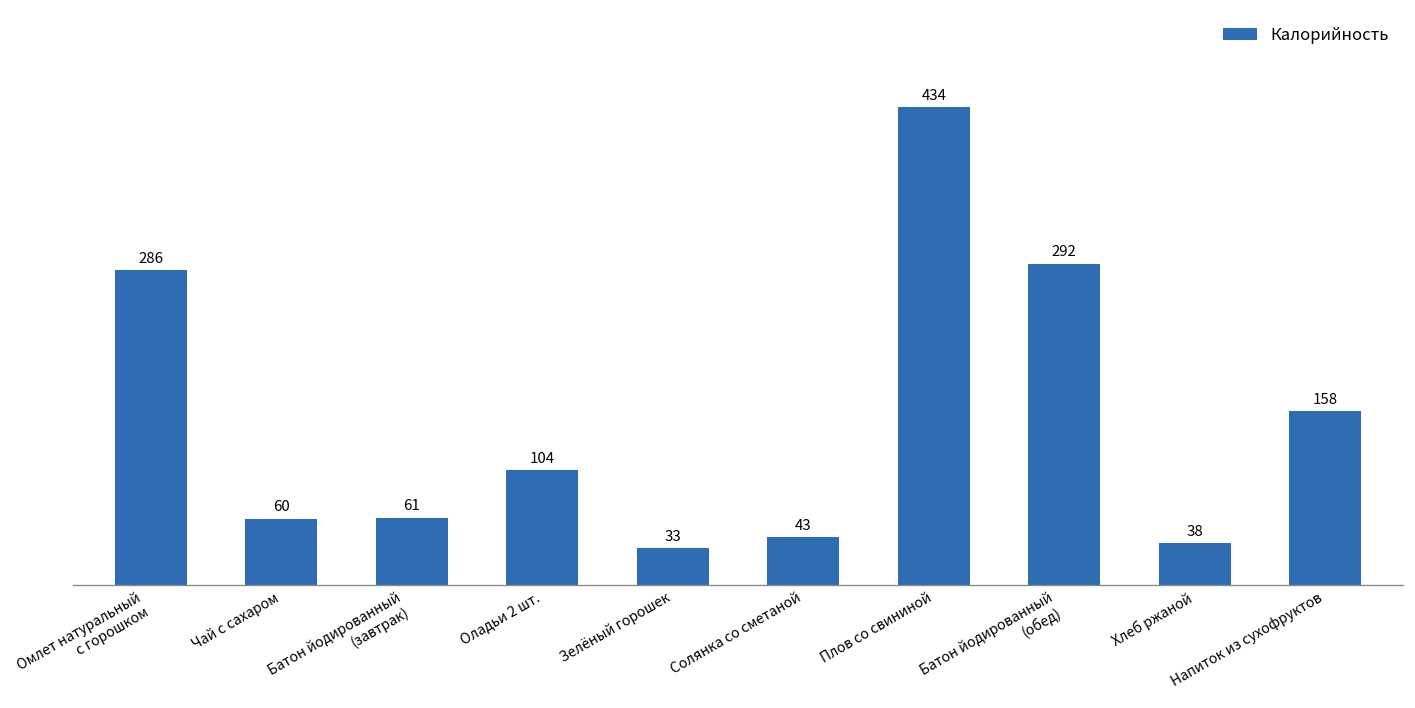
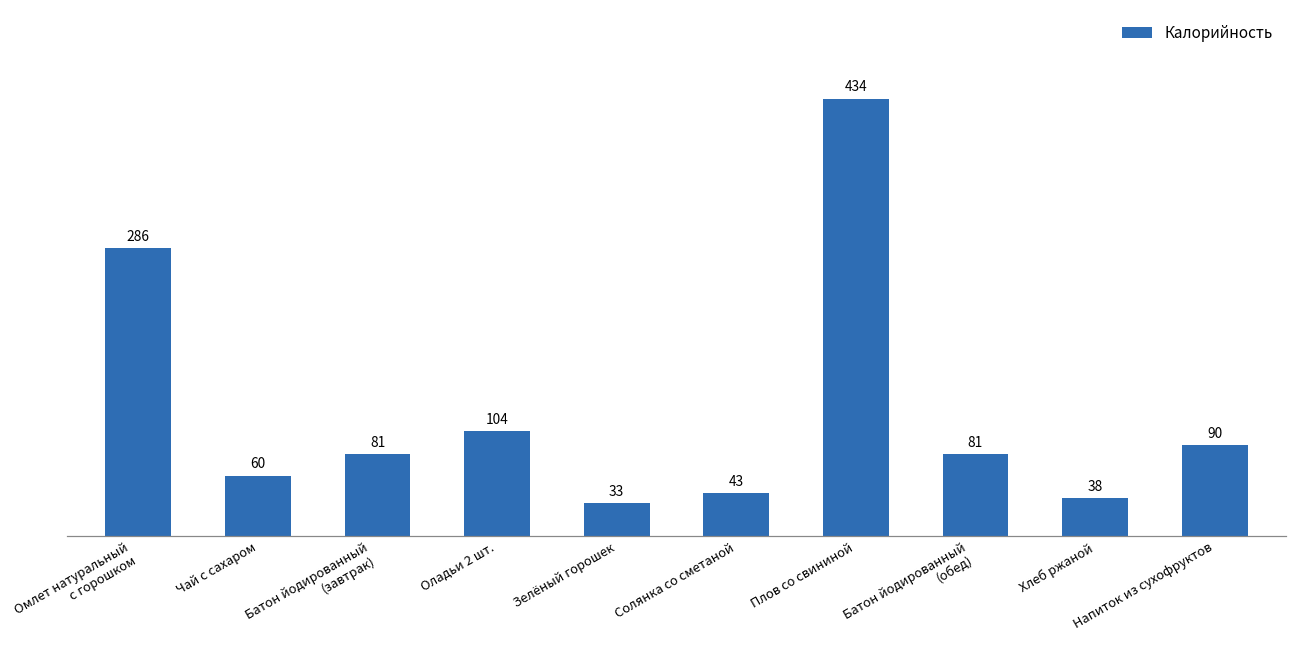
Батон йодированный (завтрак): 61 -> 81
Батон йодированный (обед): 292 -> 81
Напиток из сухофруктов: 158 -> 90
